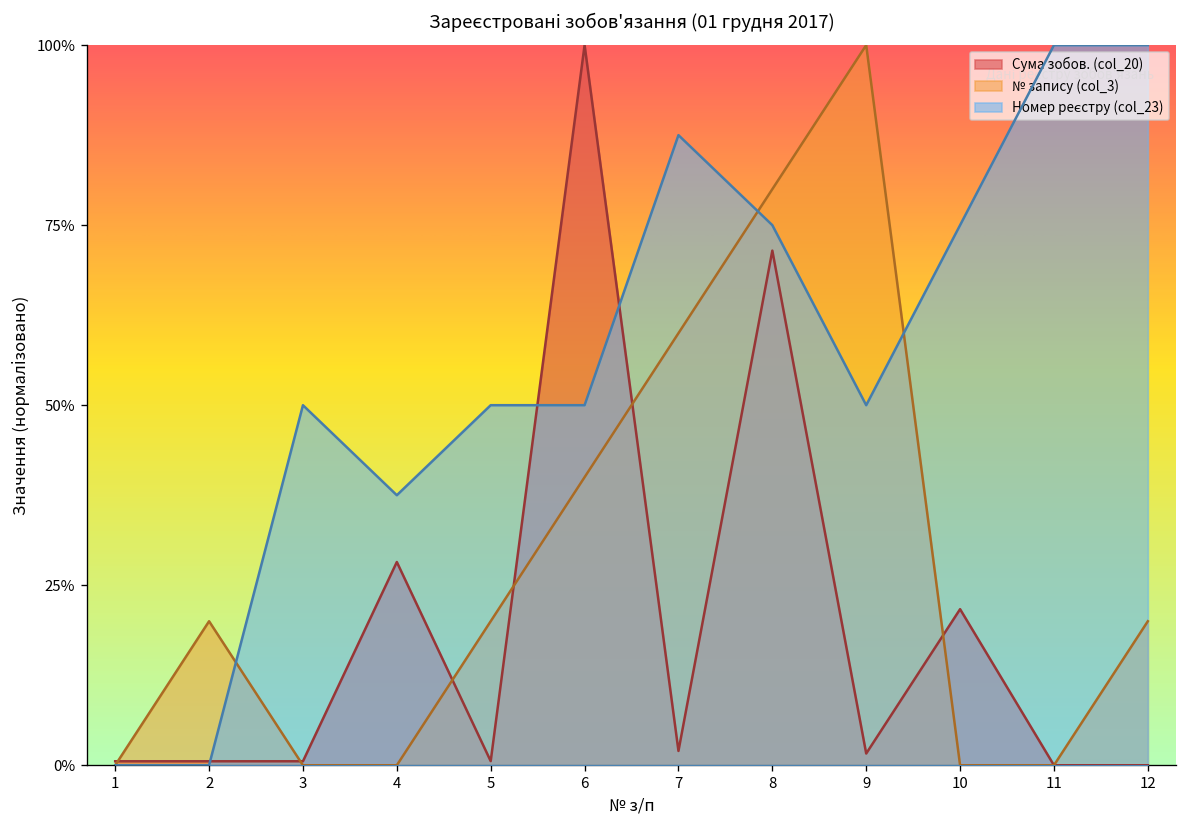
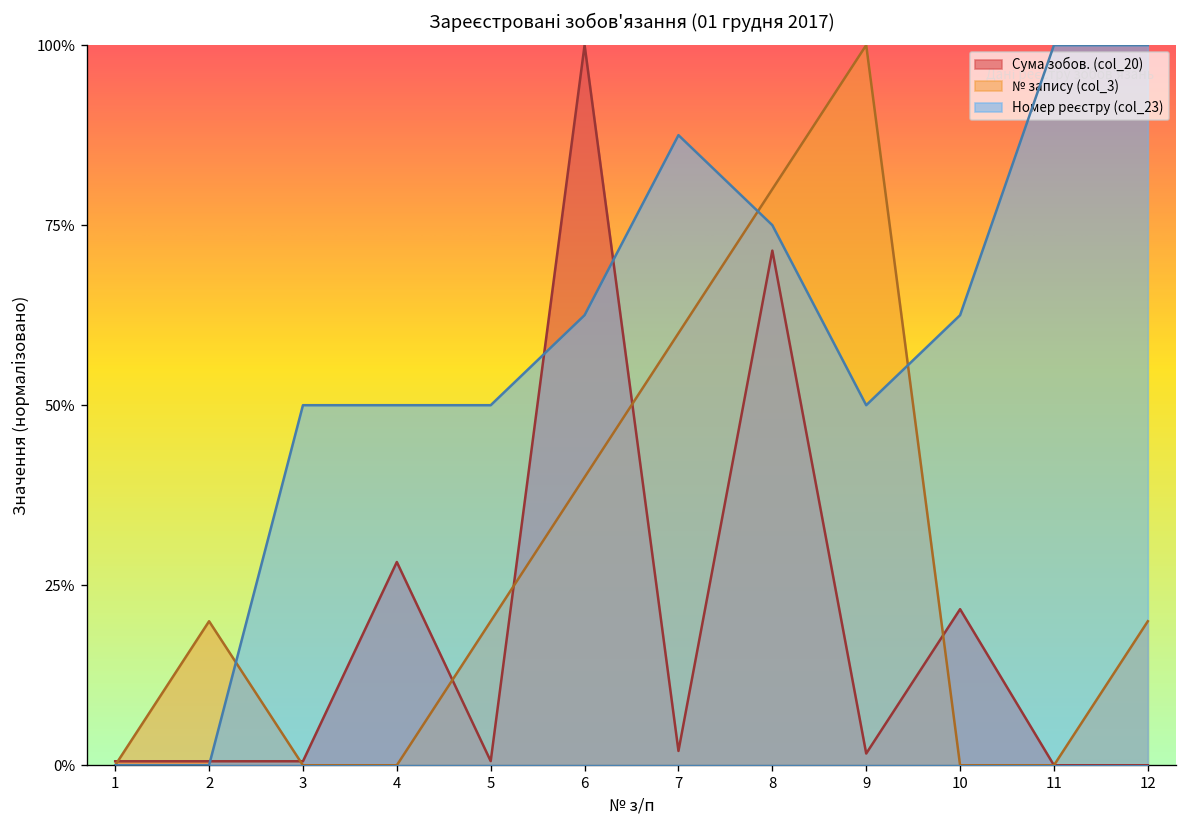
Номер реєстру (col_23), 4: 38% -> 50%
Номер реєстру (col_23), 6: 50% -> 63%
Номер реєстру (col_23), 10: 75% -> 63%
